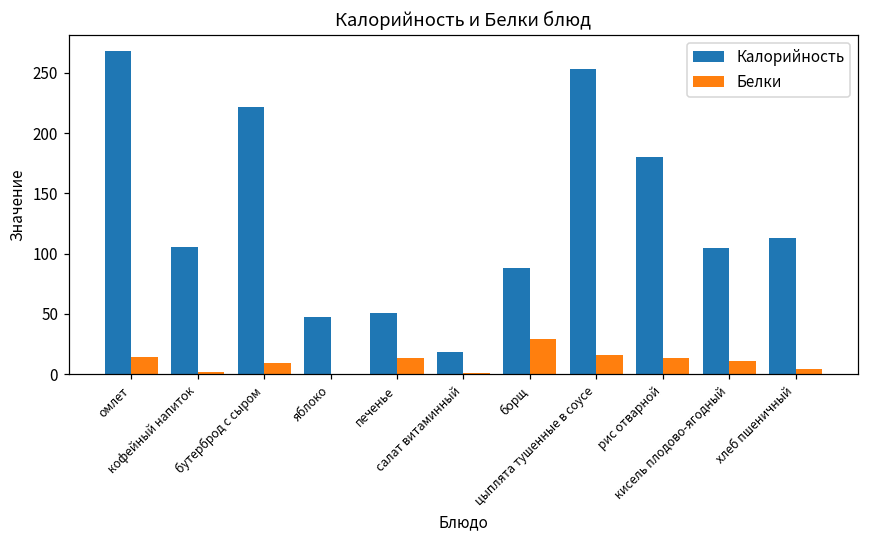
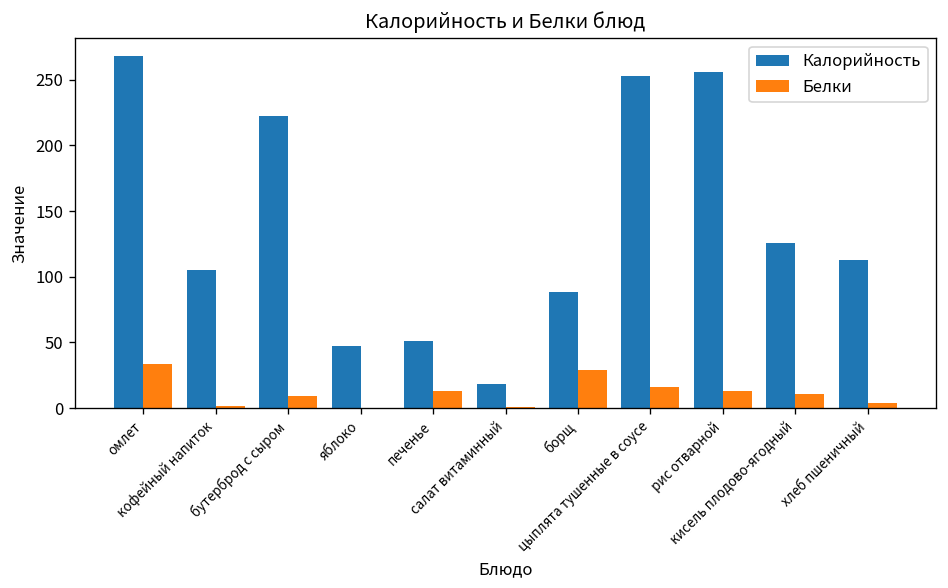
Белки, омлет: 14 -> 33
Калорийность, рис отварной: 180 -> 256
Калорийность, кисель плодово-ягодный: 105 -> 126
